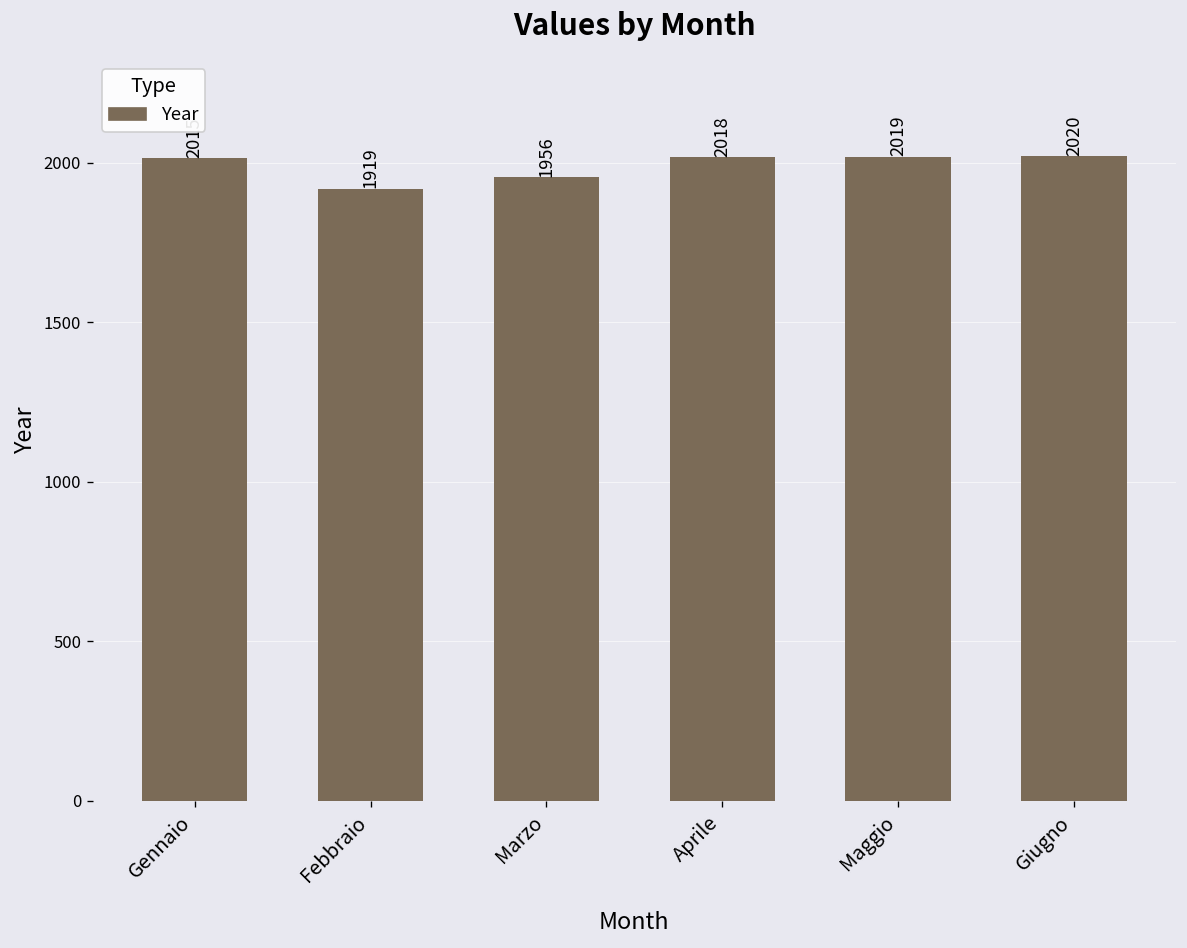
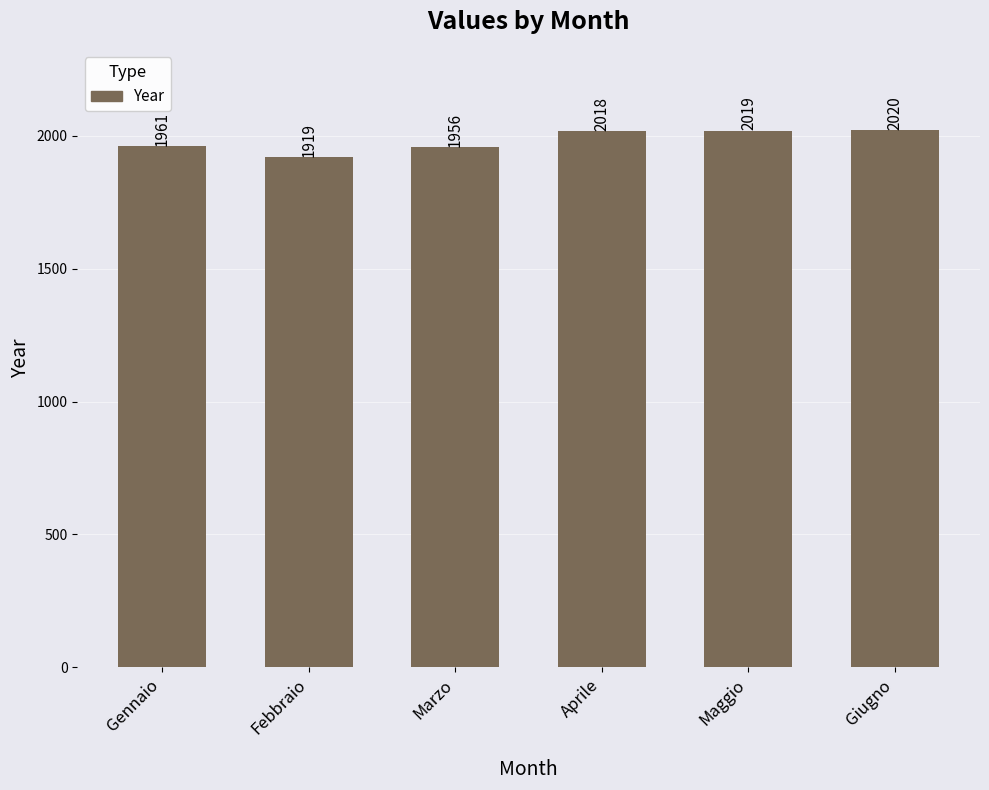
Gennaio: 2020 -> 1960
